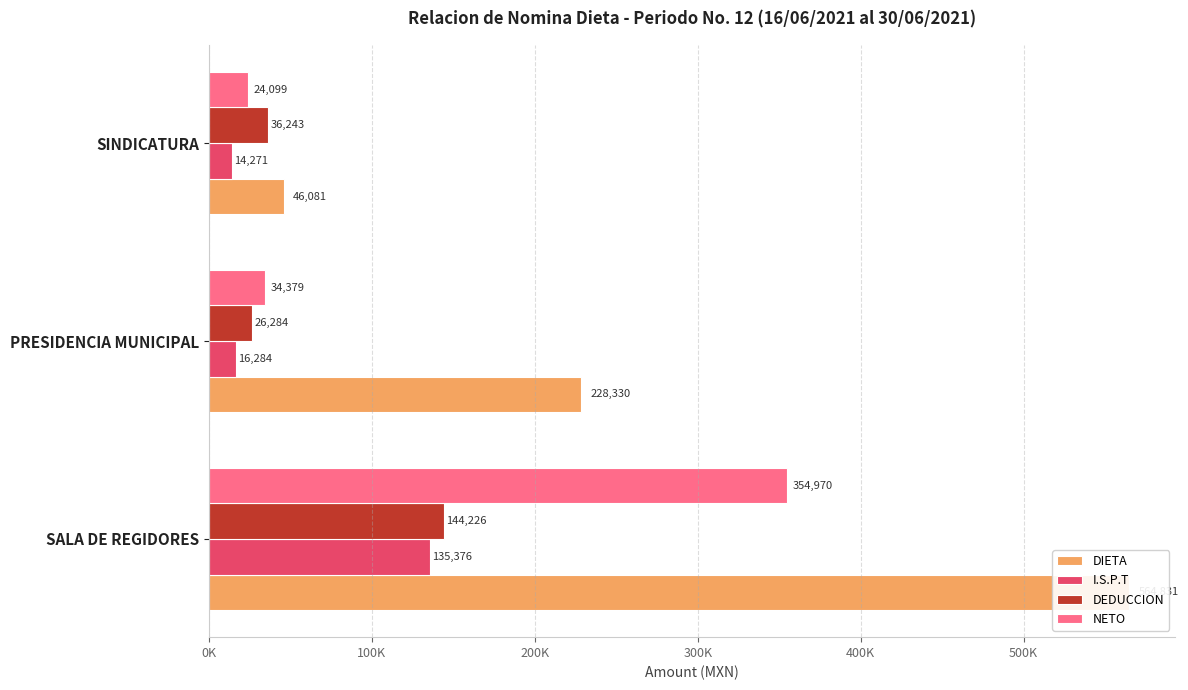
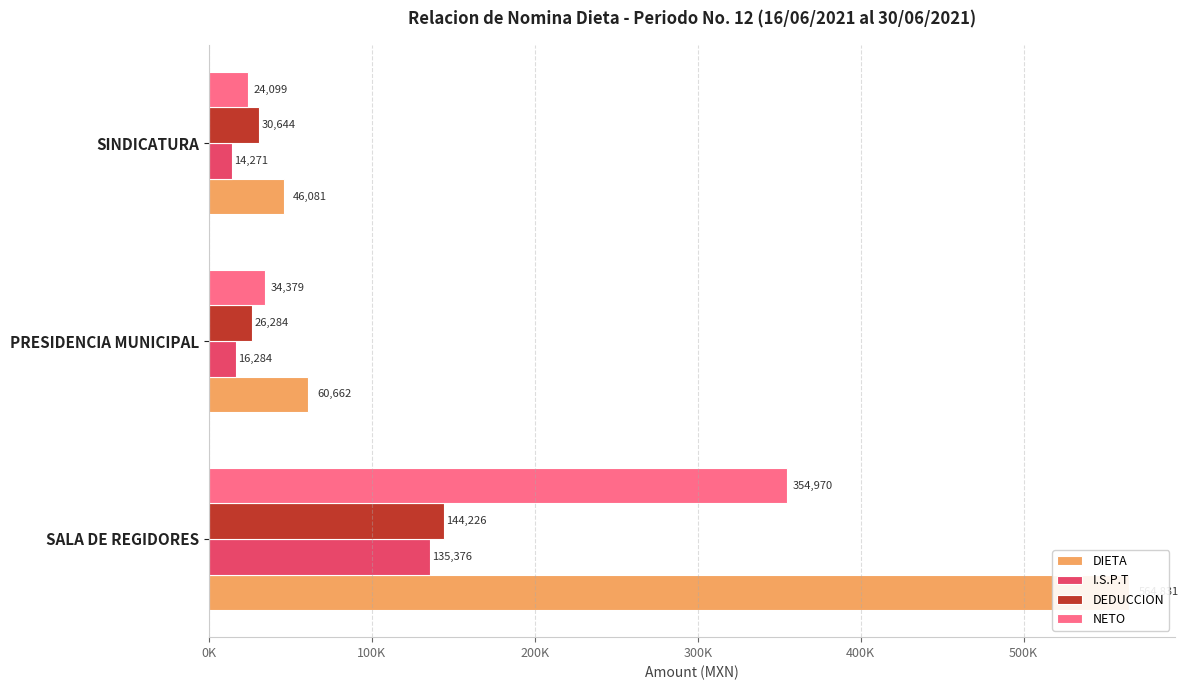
DEDUCCION, SINDICATURA: 36,243 -> 30,644
DIETA, PRESIDENCIA MUNICIPAL: 228,330 -> 60,662
